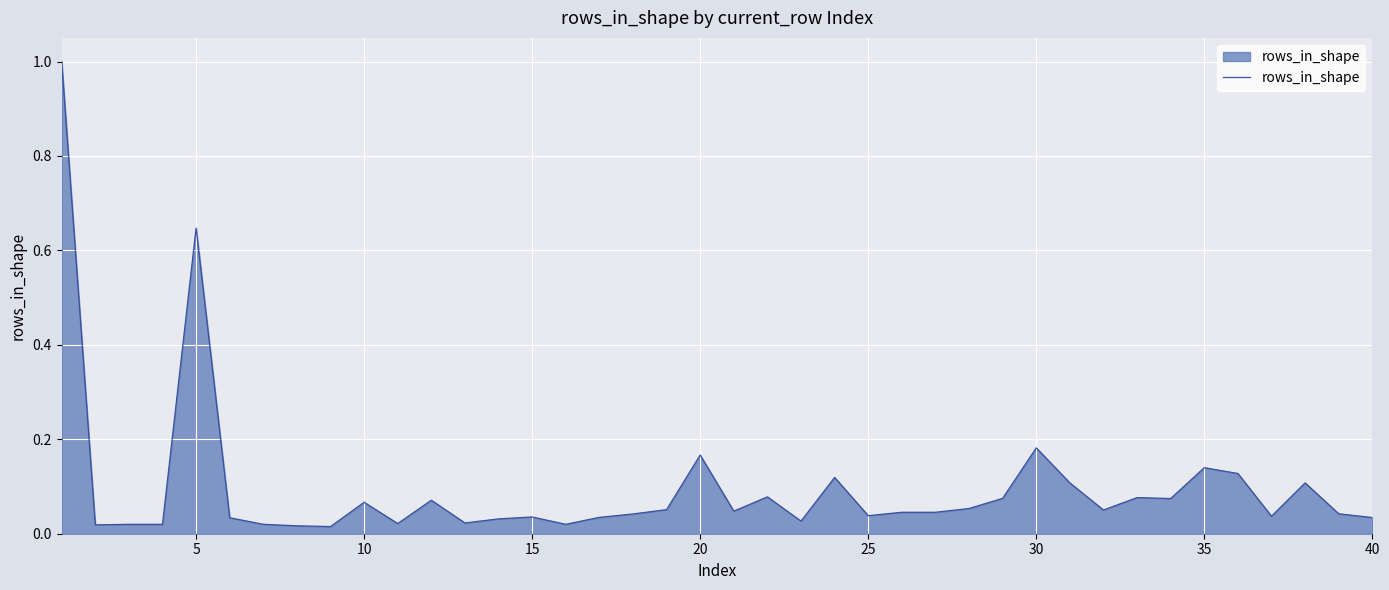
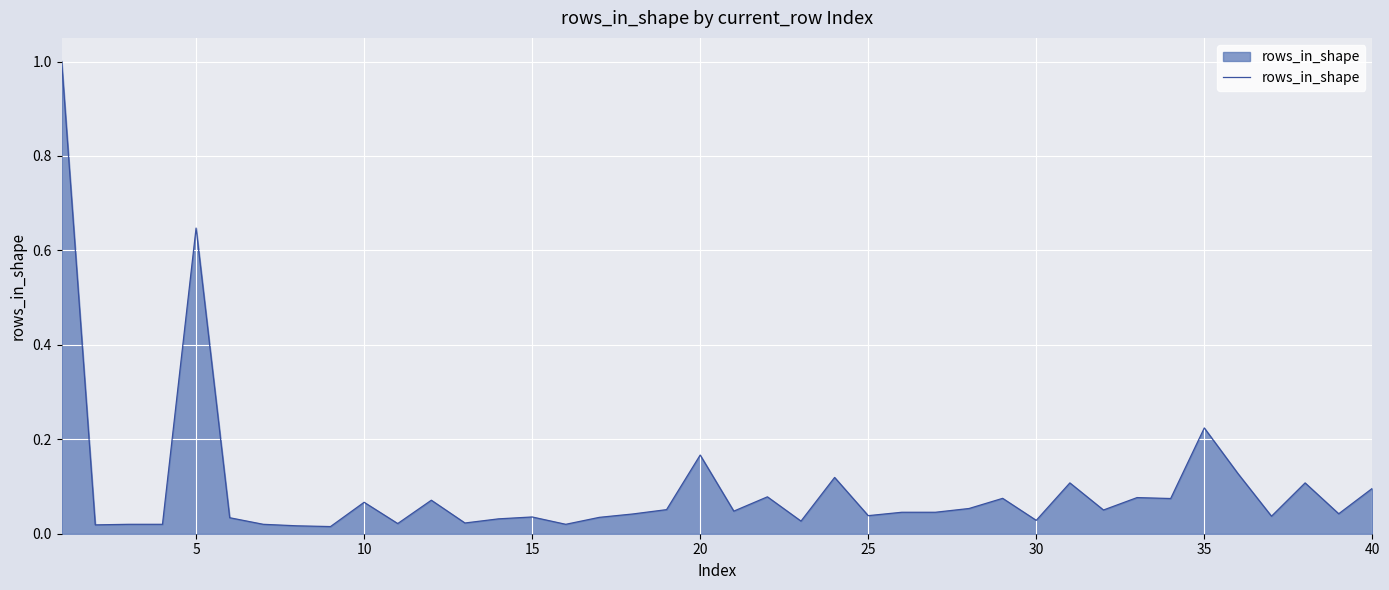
30: 0.18 -> 0.03
35: 0.14 -> 0.22
40: 0.03 -> 0.10
